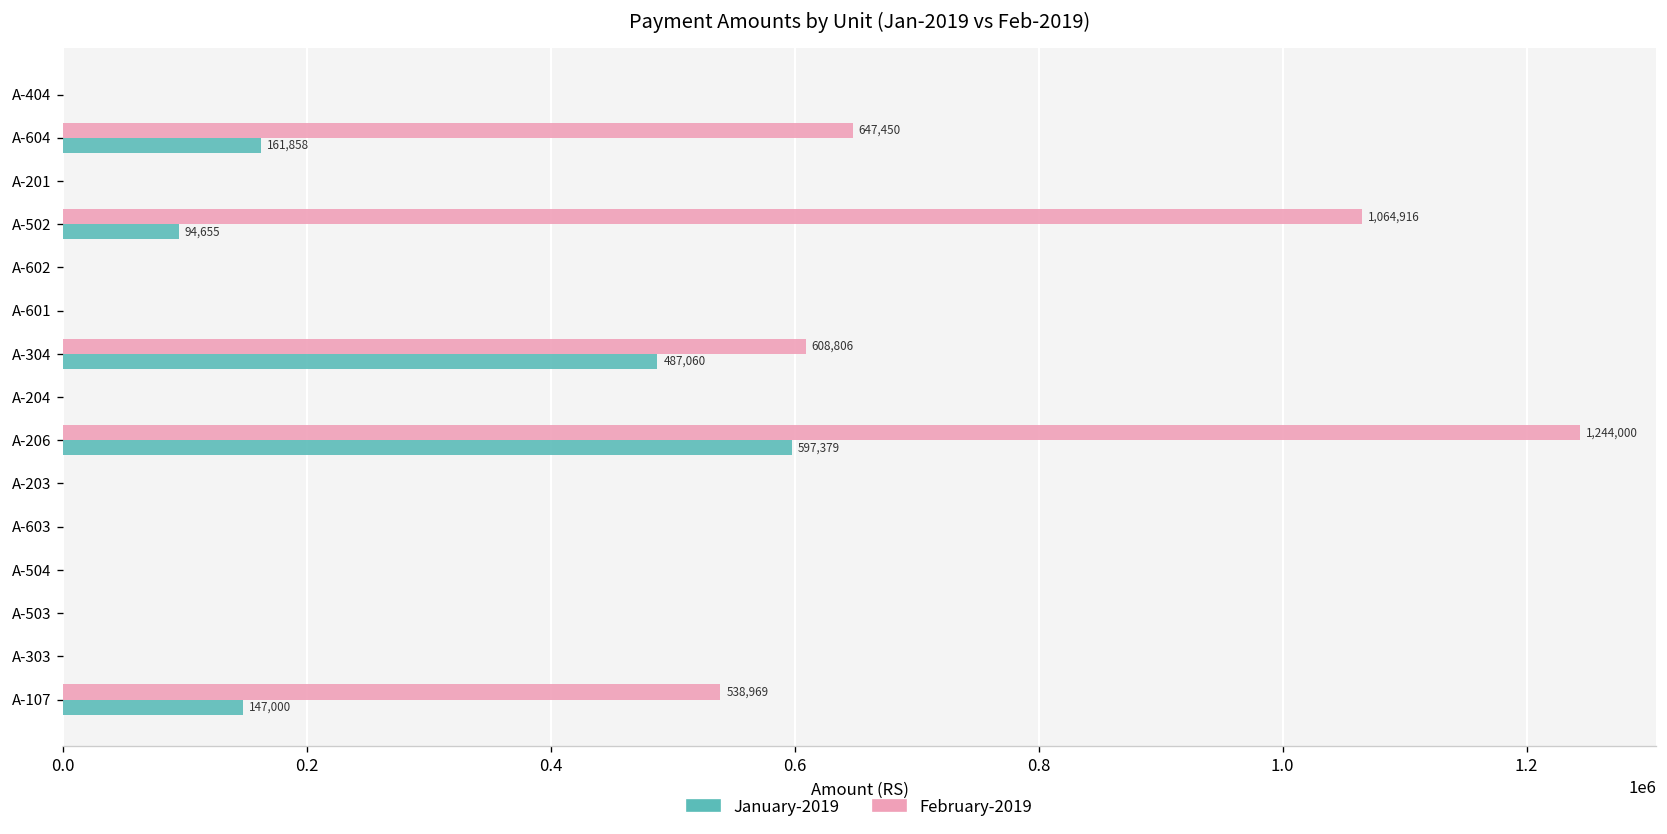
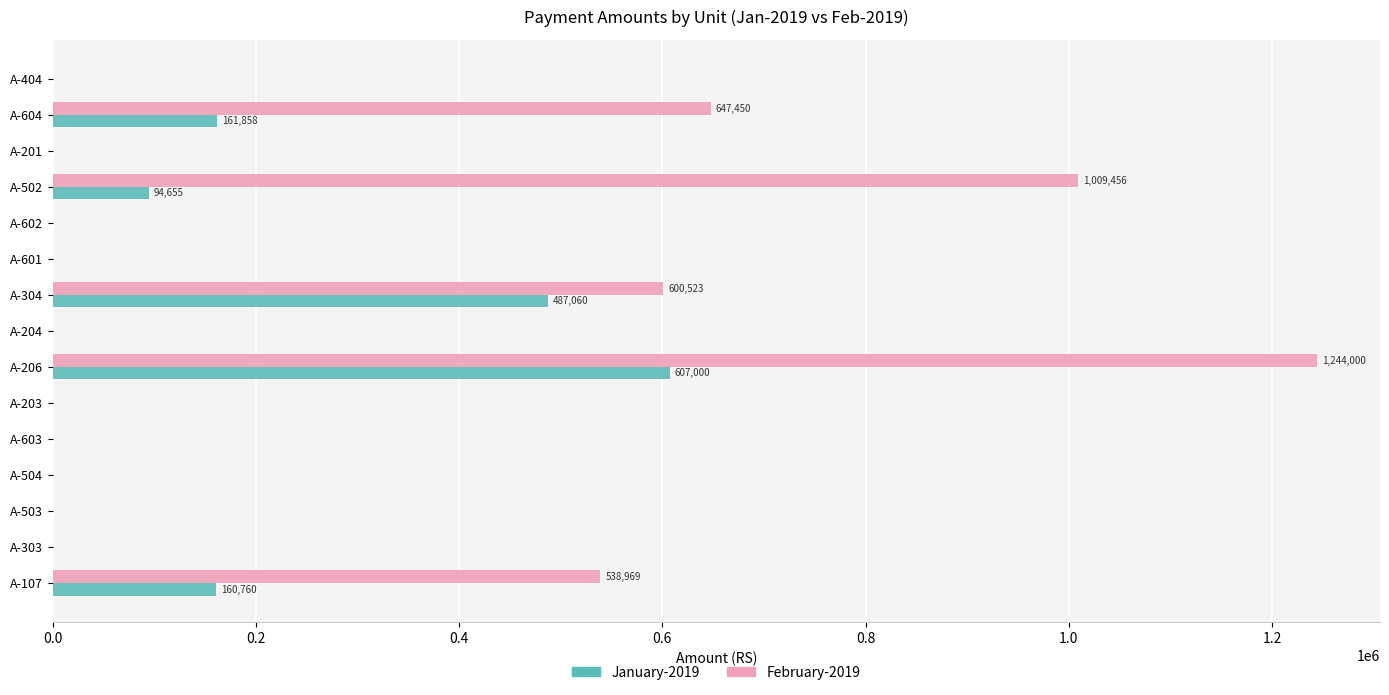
February-2019, A-502: 1,064,916 -> 1,009,456
February-2019, A-304: 608,806 -> 600,523
January-2019, A-206: 597,379 -> 607,000
January-2019, A-107: 147,000 -> 160,760
